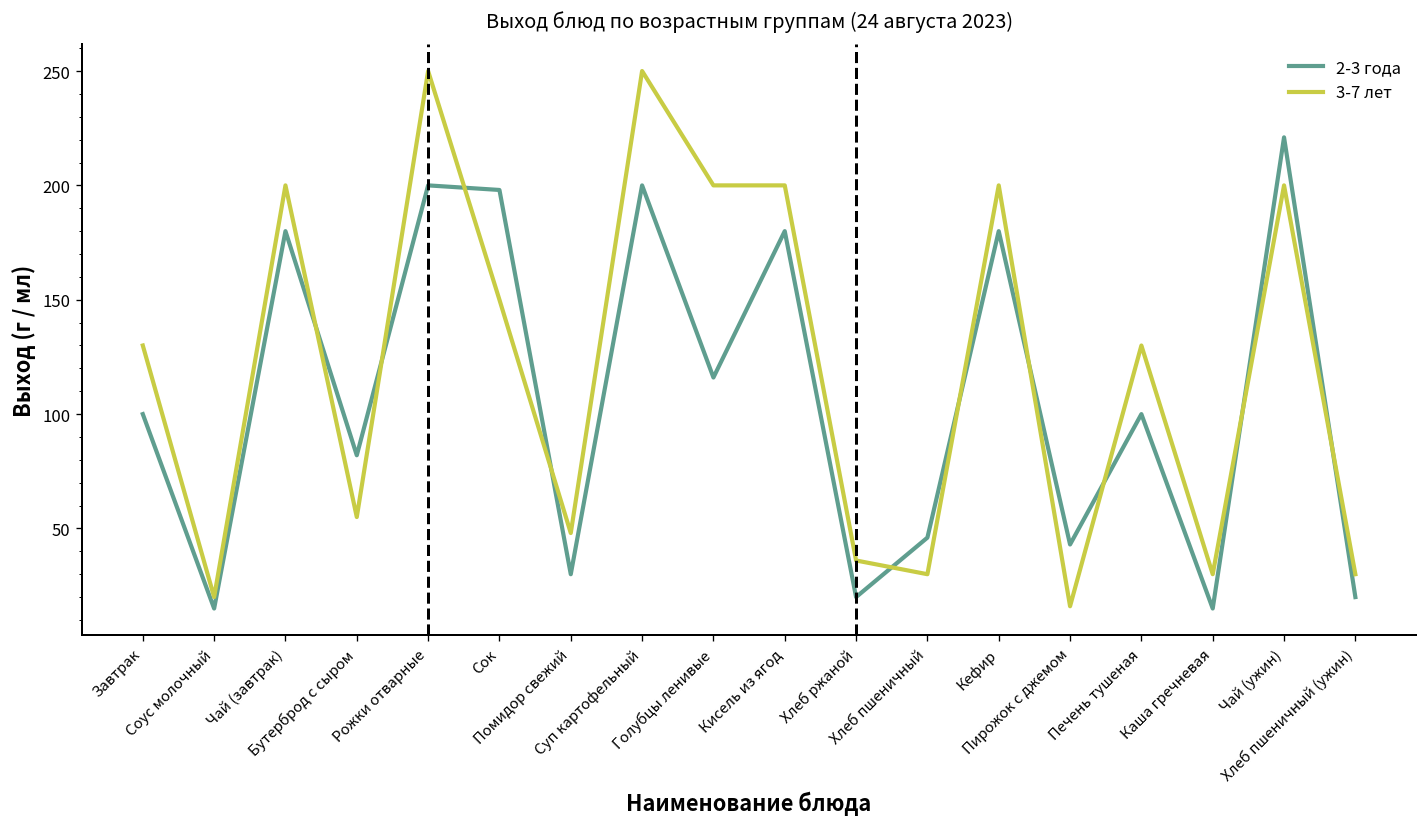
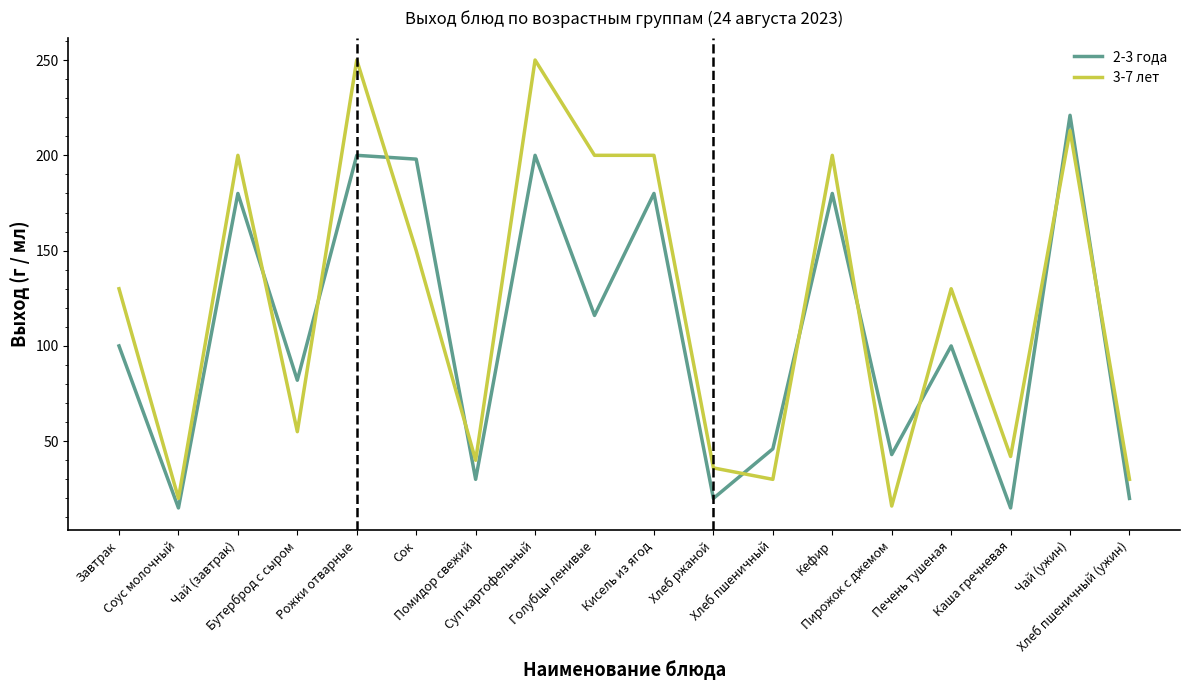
3-7 лет, Помидор свежий: 48 -> 40
3-7 лет, Каша гречневая: 30 -> 42
3-7 лет, Чай (ужин): 200 -> 213
